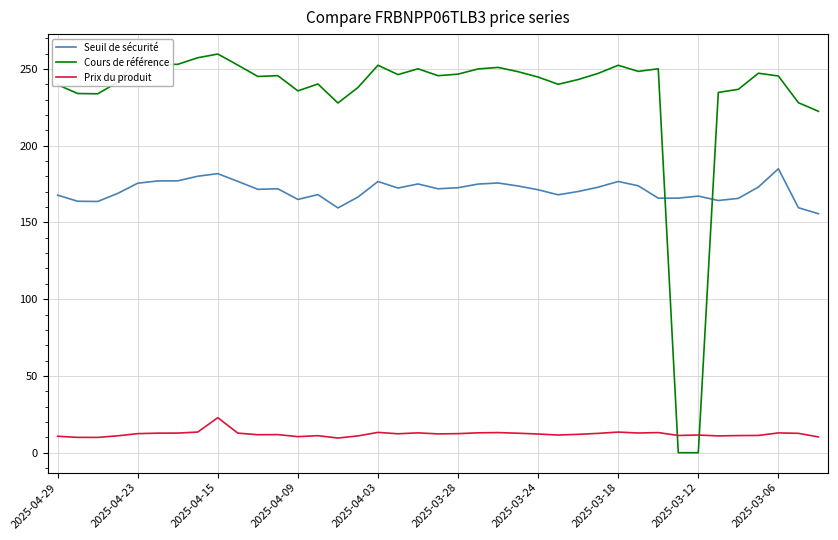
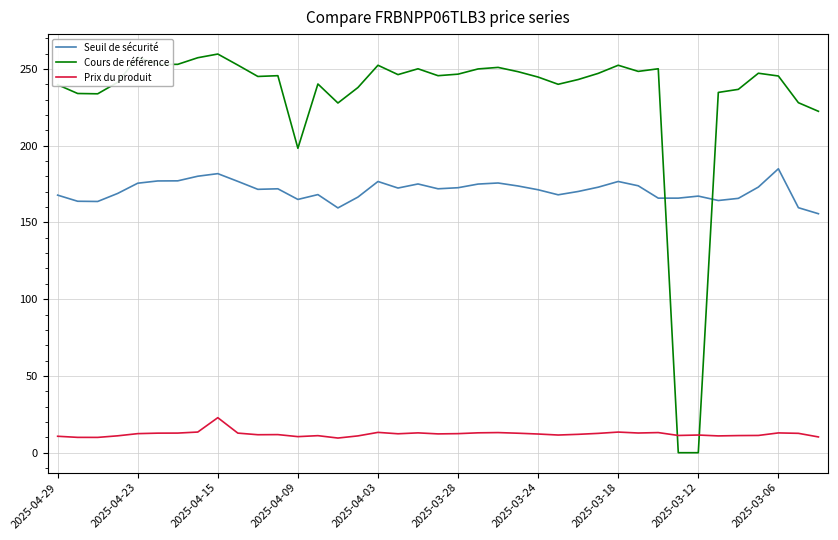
Cours de référence, 2025-04-09: 236 -> 198
